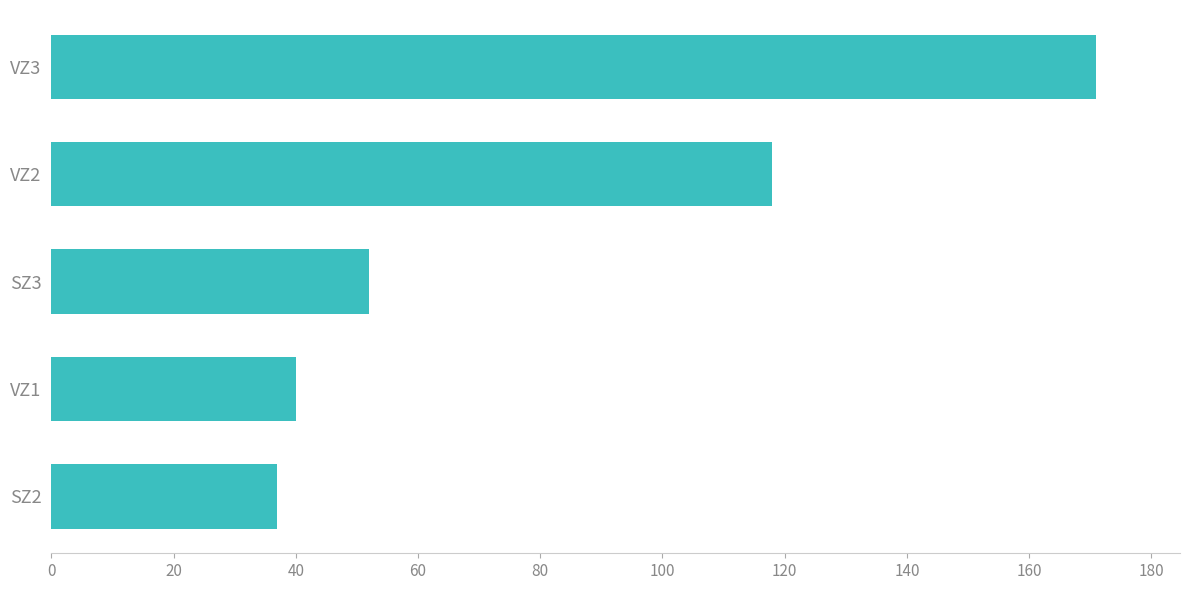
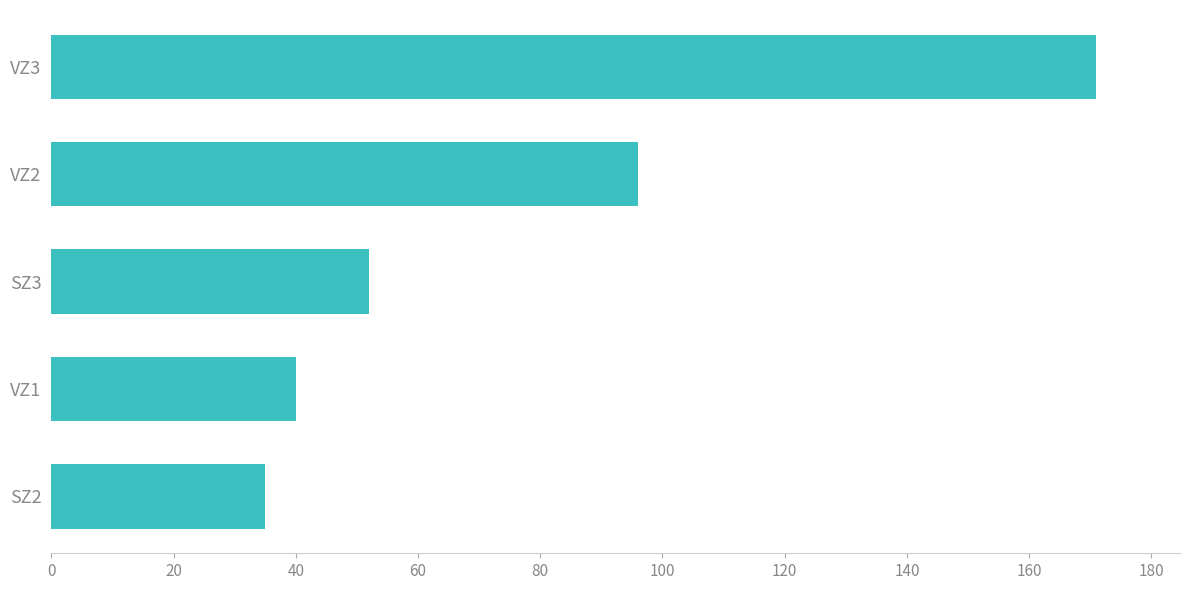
VZ2: 118 -> 96
SZ2: 37 -> 35
